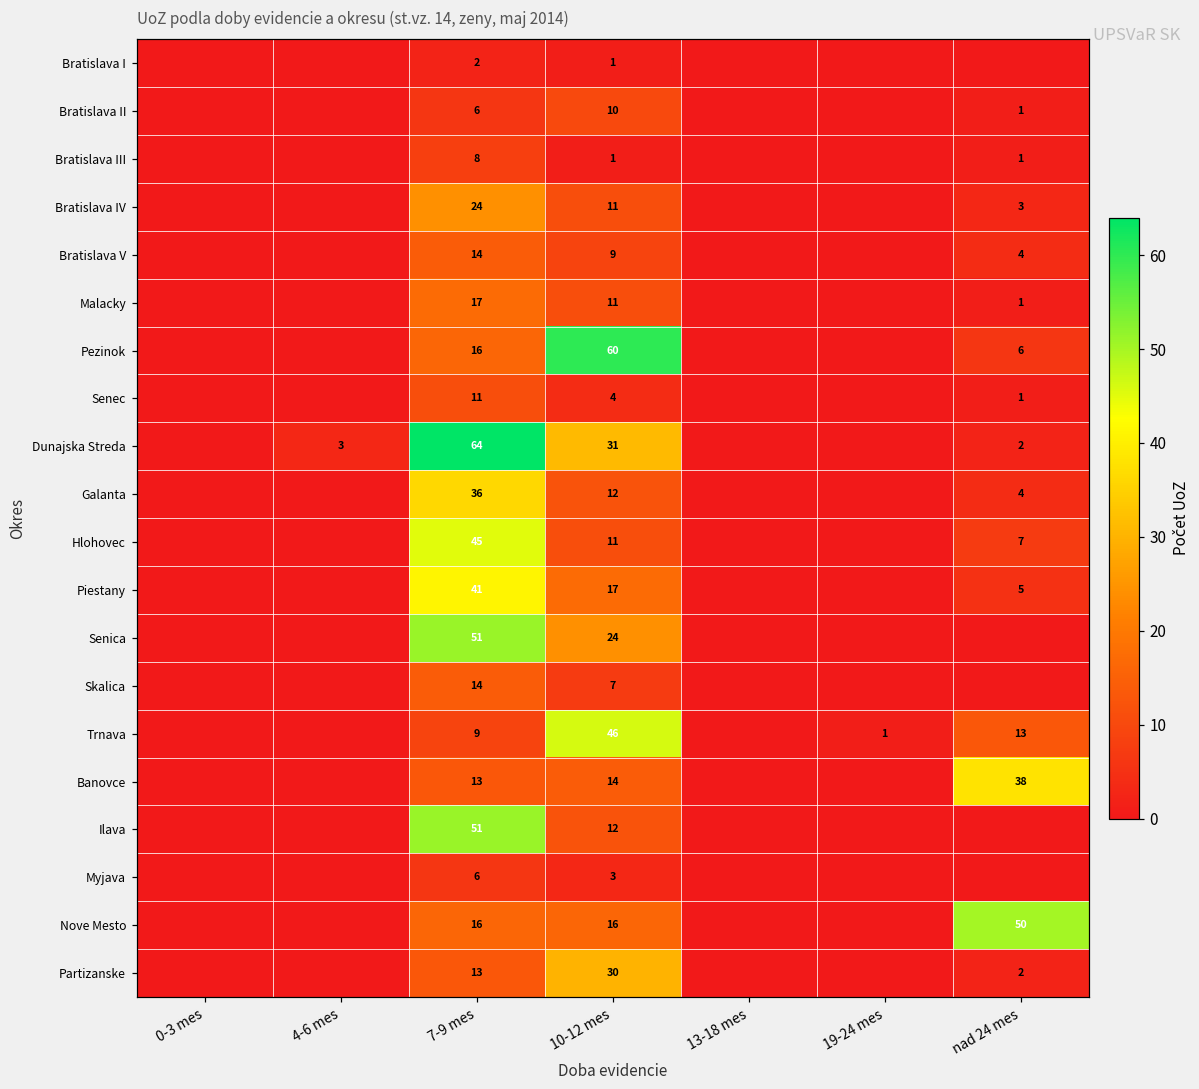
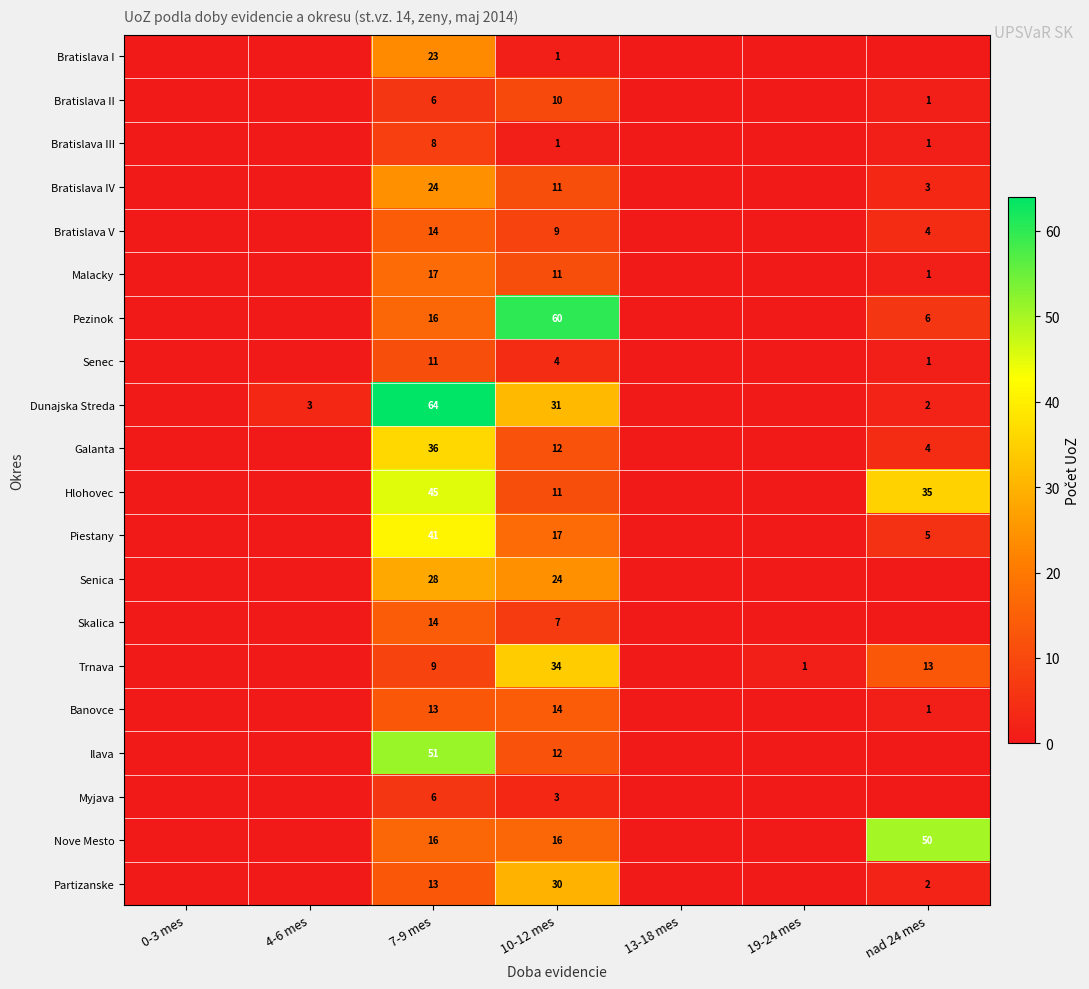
Bratislava I, 7-9 mes: 2 -> 23
Hlohovec, nad 24 mes: 7 -> 35
Senica, 7-9 mes: 51 -> 28
Trnava, 10-12 mes: 46 -> 34
Banovce, nad 24 mes: 38 -> 1
